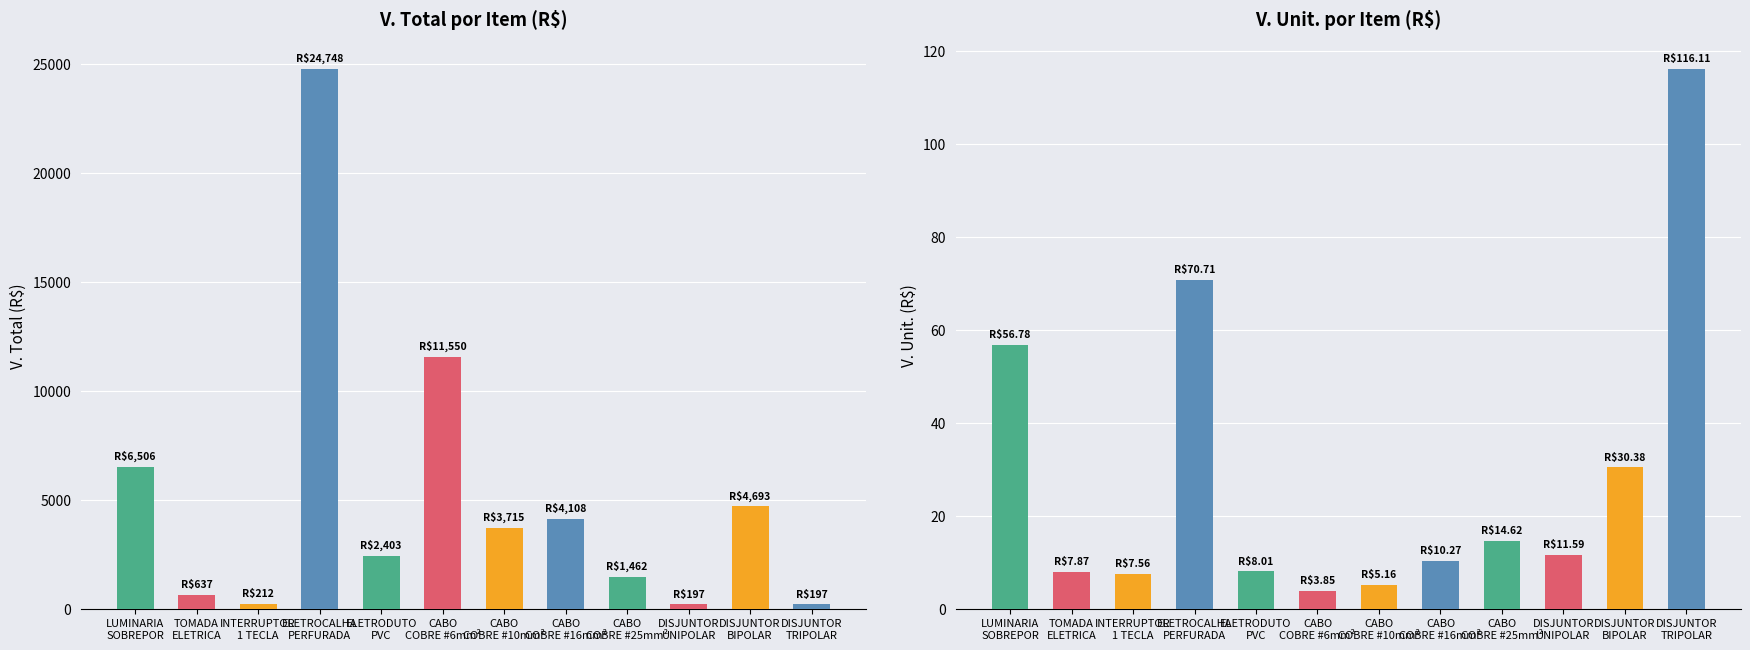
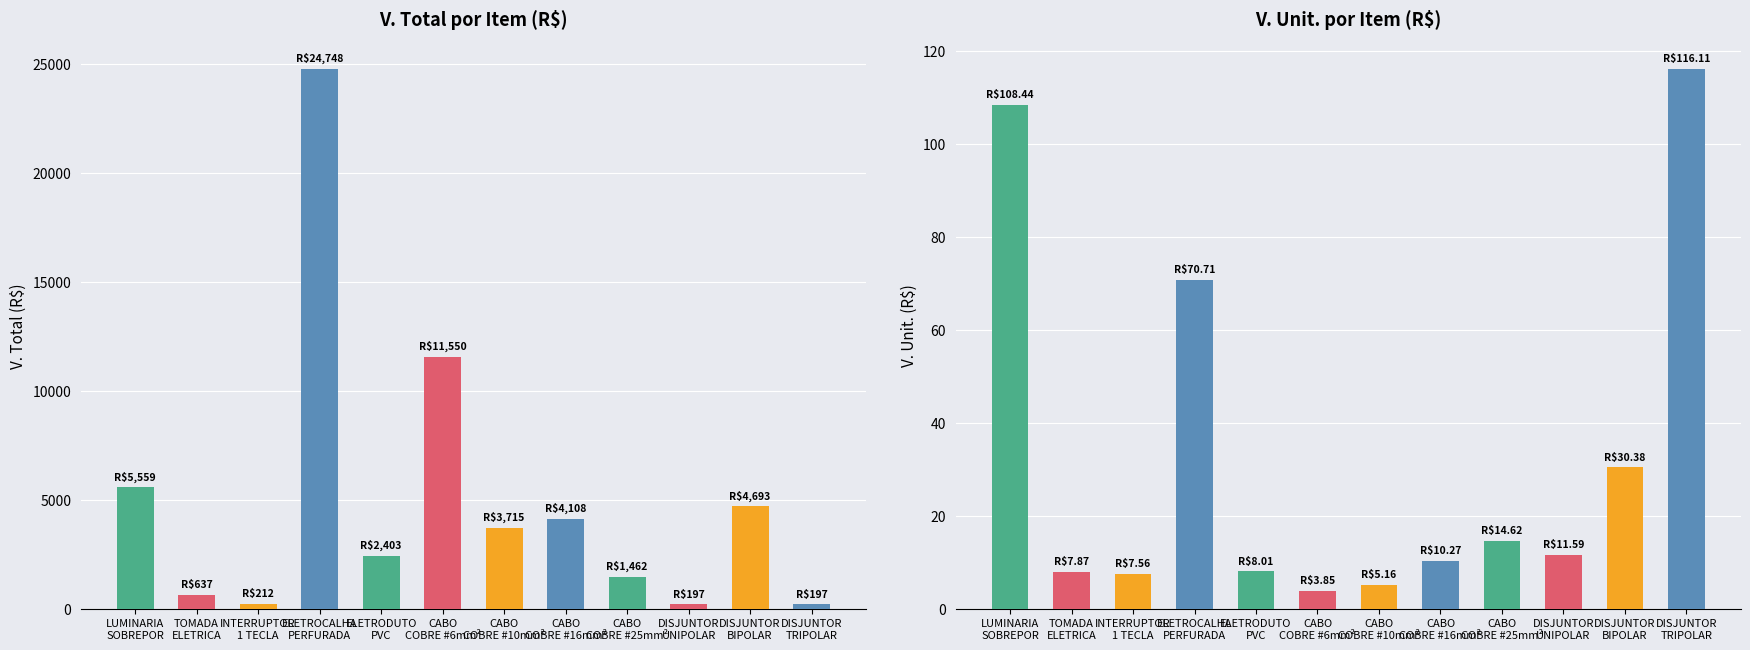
V. Total por Item (R$), LUMINARIA SOBREPOR: $6,506 -> $5,559
V. Unit. por Item (R$), LUMINARIA SOBREPOR: $56.78 -> $108.44
